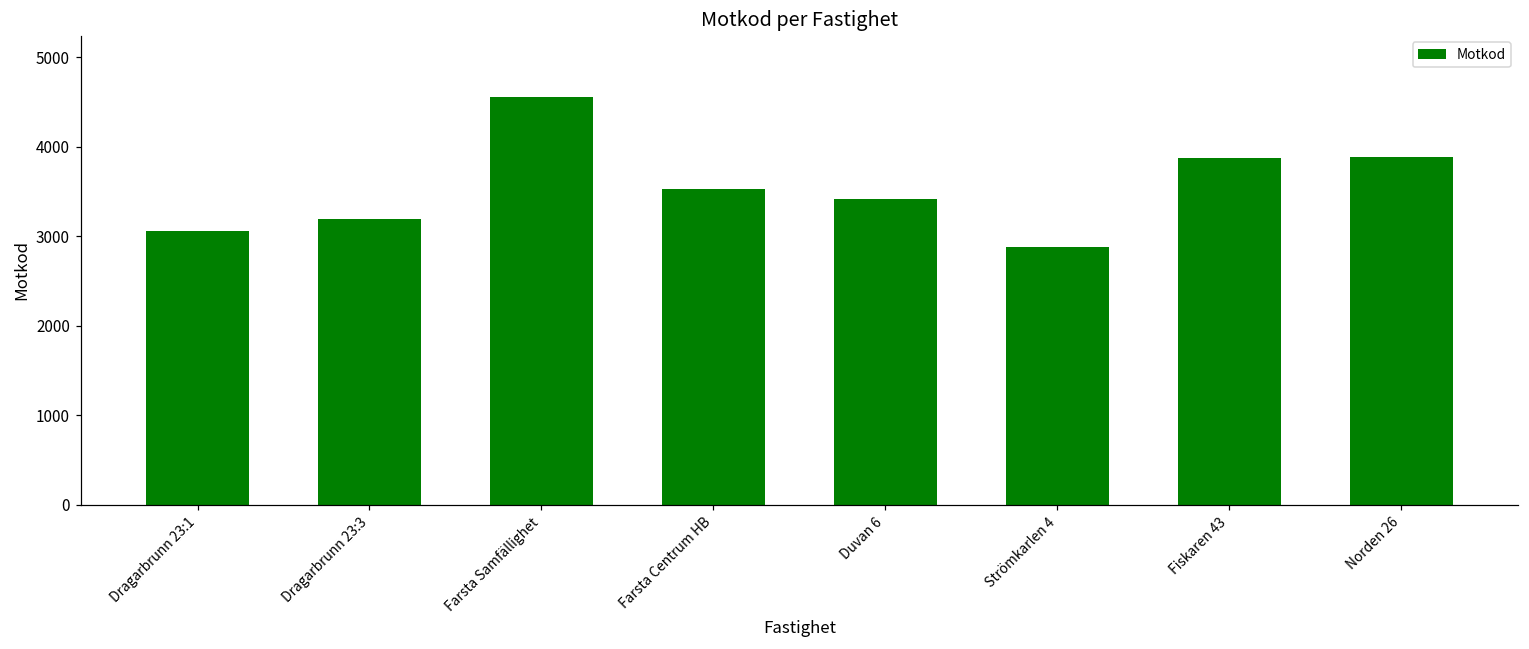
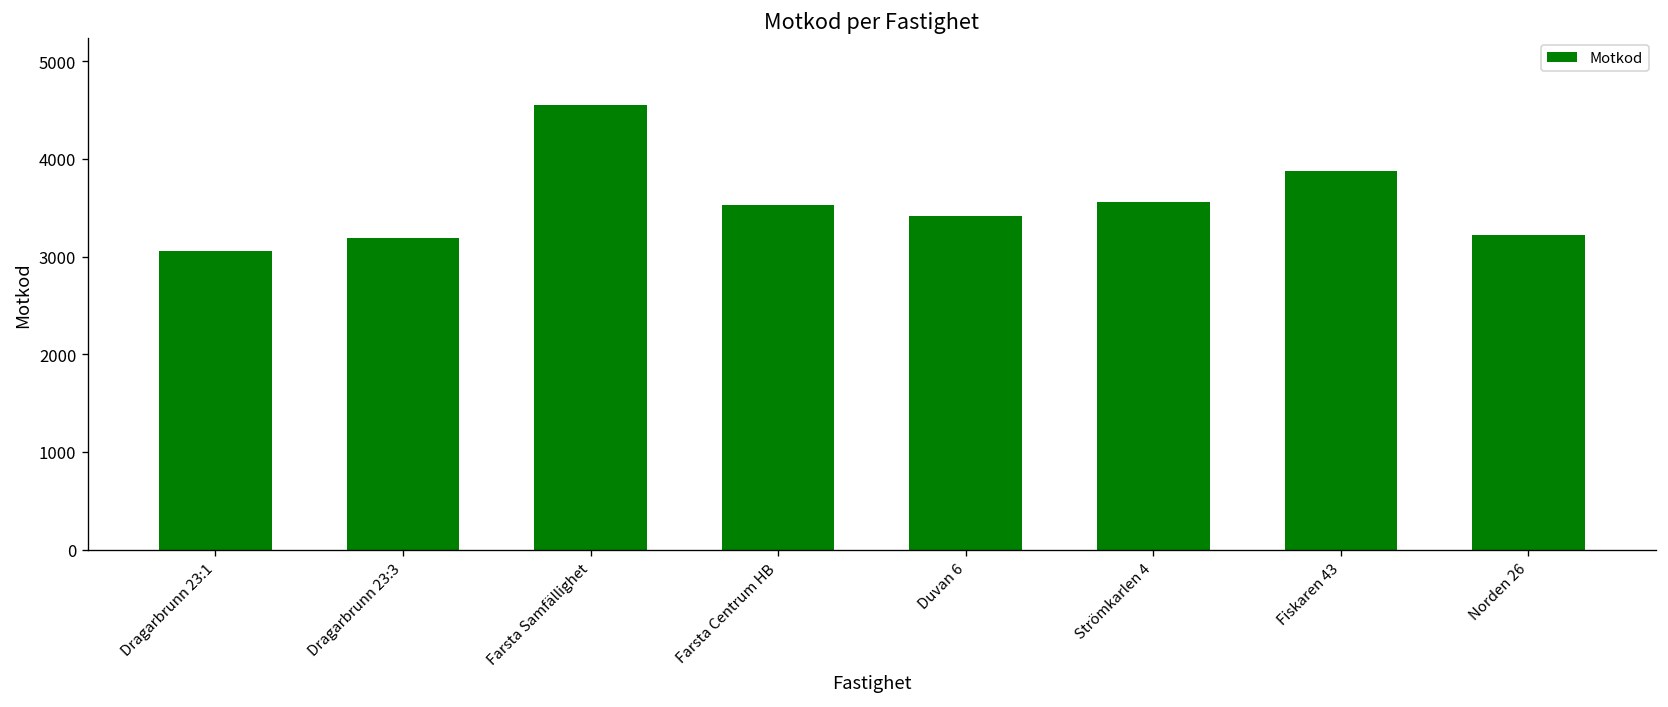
Strömkarlen 4: 2900 -> 3600
Norden 26: 3900 -> 3200
